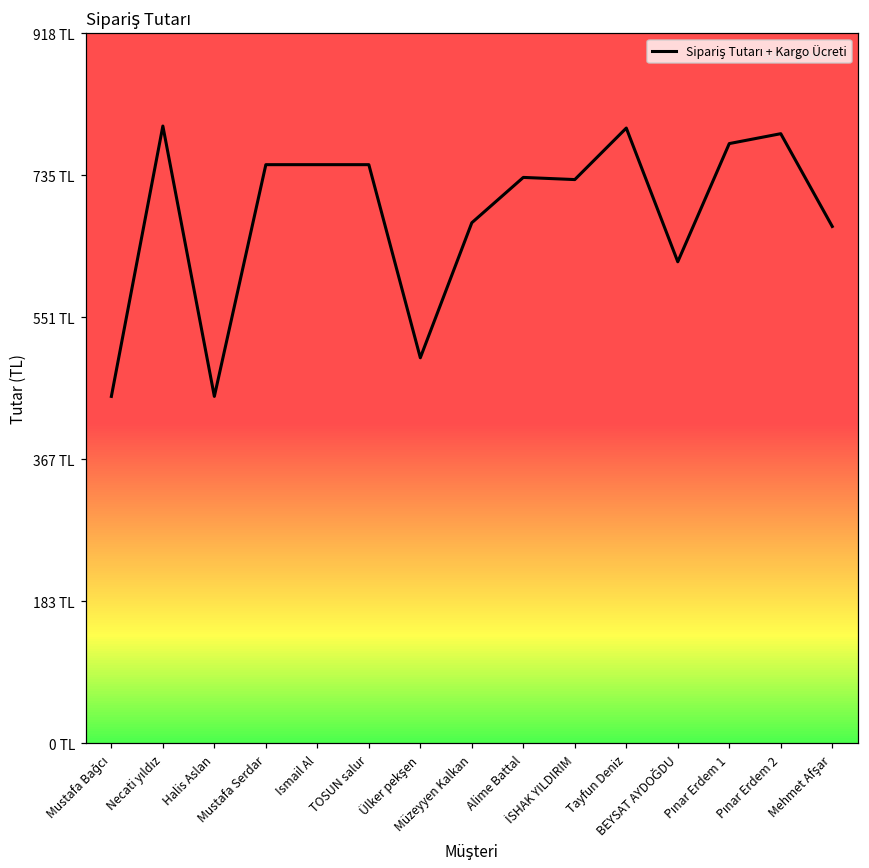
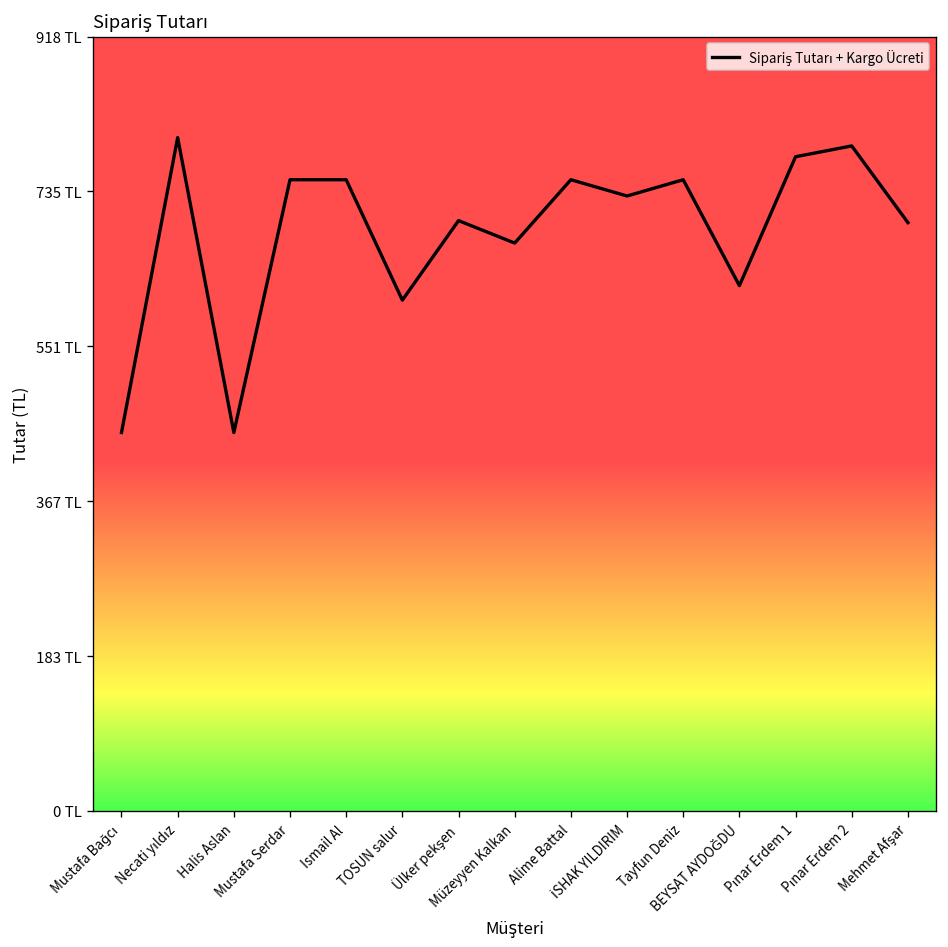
TOSUN salur: 750 TL -> 610 TL
Ülker pekşen: 500 TL -> 700 TL
Alime Battal: 730 TL -> 750 TL
Tayfun Deniz: 800 TL -> 750 TL
Mehmet Afşar: 670 TL -> 700 TL
